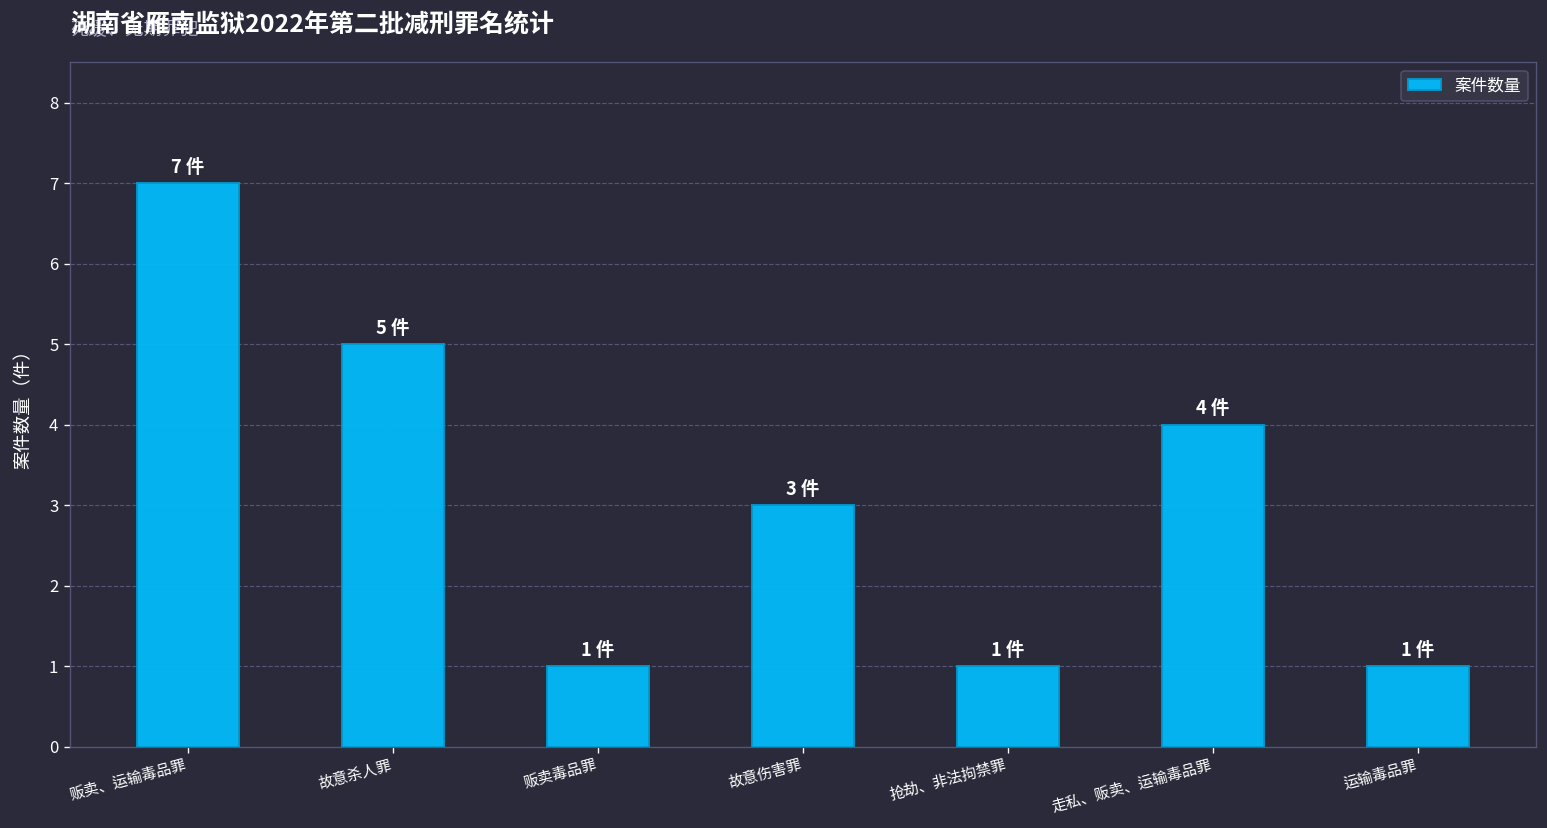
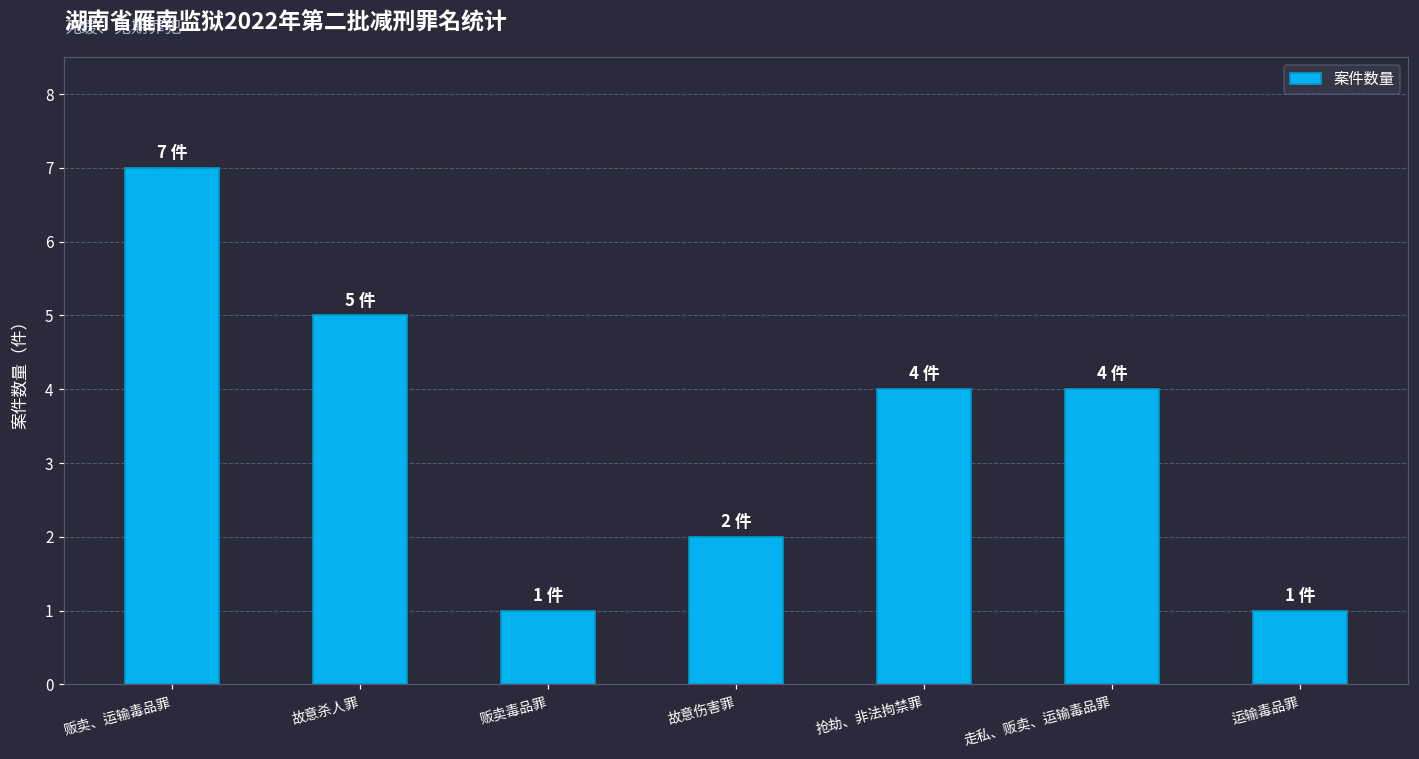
故意伤害罪: 3 -> 2
抢劫、非法拘禁罪: 1 -> 4
